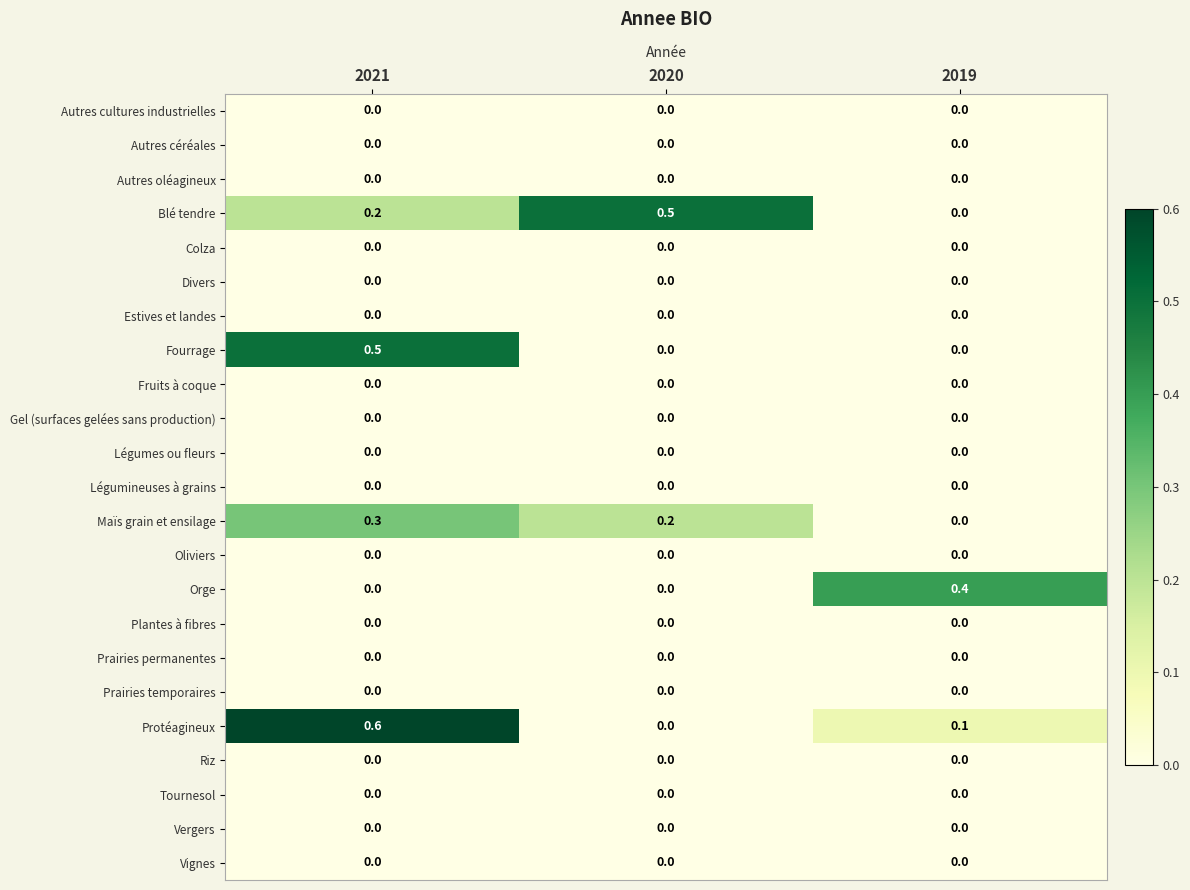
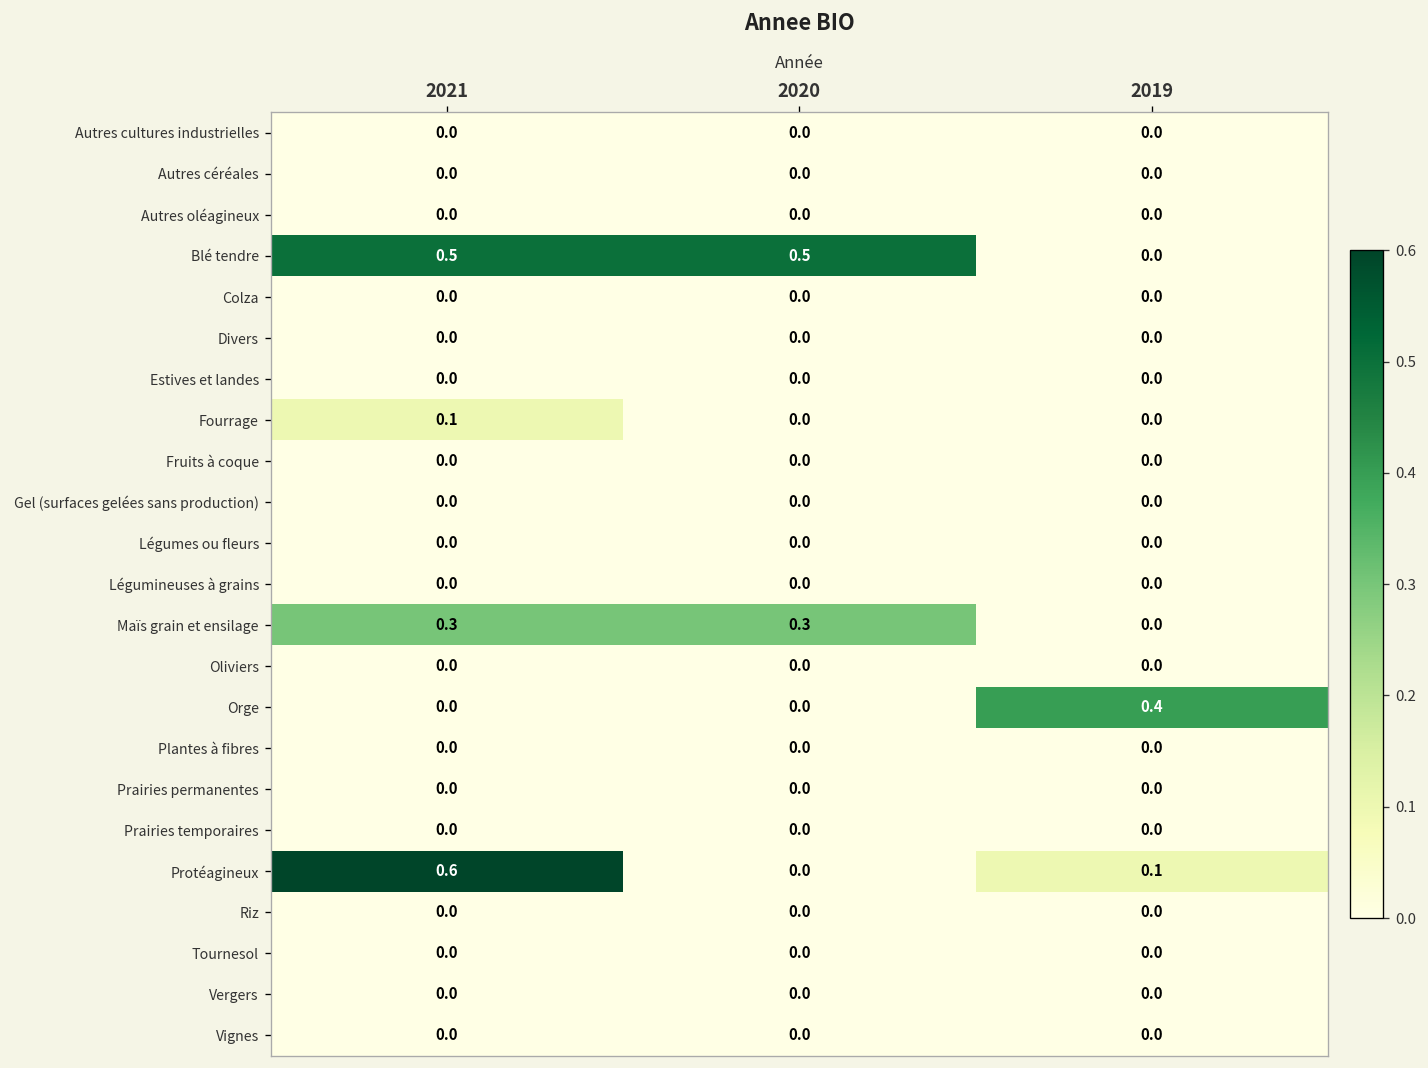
Blé tendre, 2021: 0.2 -> 0.5
Fourrage, 2021: 0.5 -> 0.1
Maïs grain et ensilage, 2020: 0.2 -> 0.3
